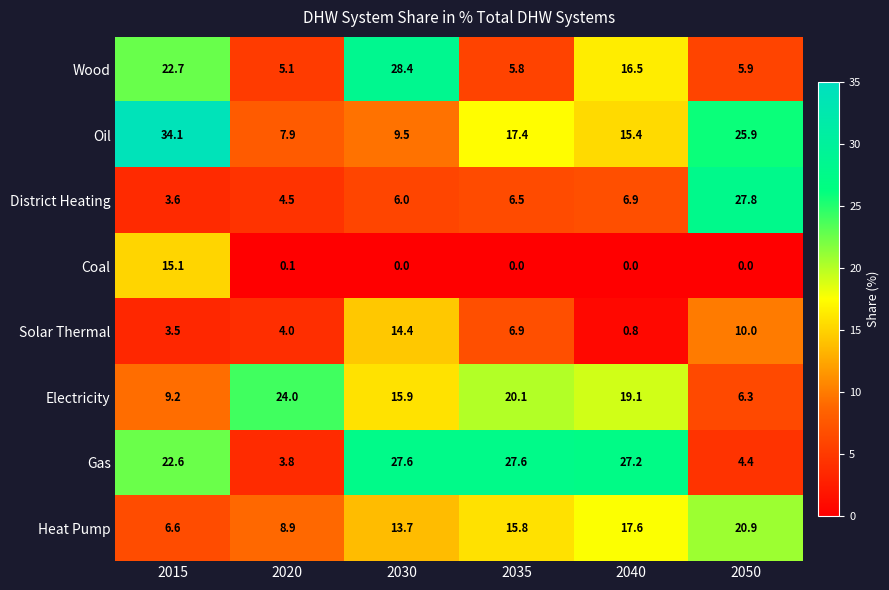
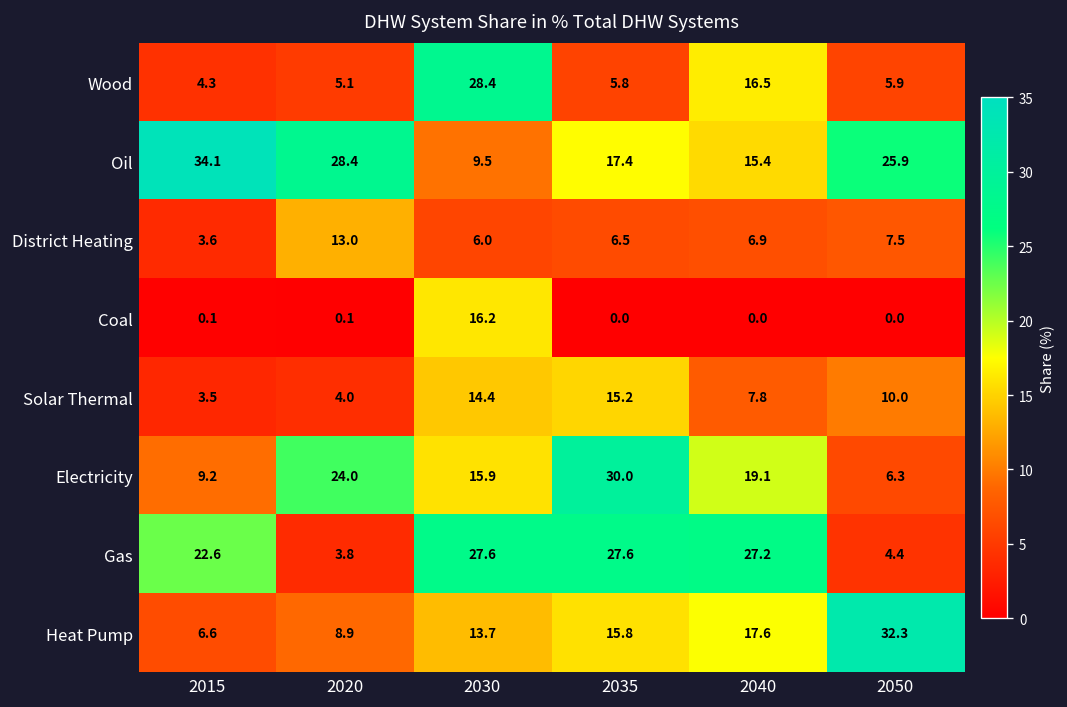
Wood, 2015: 22.7 -> 4.3
Oil, 2020: 7.9 -> 28.4
District Heating, 2020: 4.5 -> 13.0
District Heating, 2050: 27.8 -> 7.5
Coal, 2015: 15.1 -> 0.1
Coal, 2030: 0.0 -> 16.2
Solar Thermal, 2035: 6.9 -> 15.2
Solar Thermal, 2040: 0.8 -> 7.8
Electricity, 2035: 20.1 -> 30.0
Heat Pump, 2050: 20.9 -> 32.3
